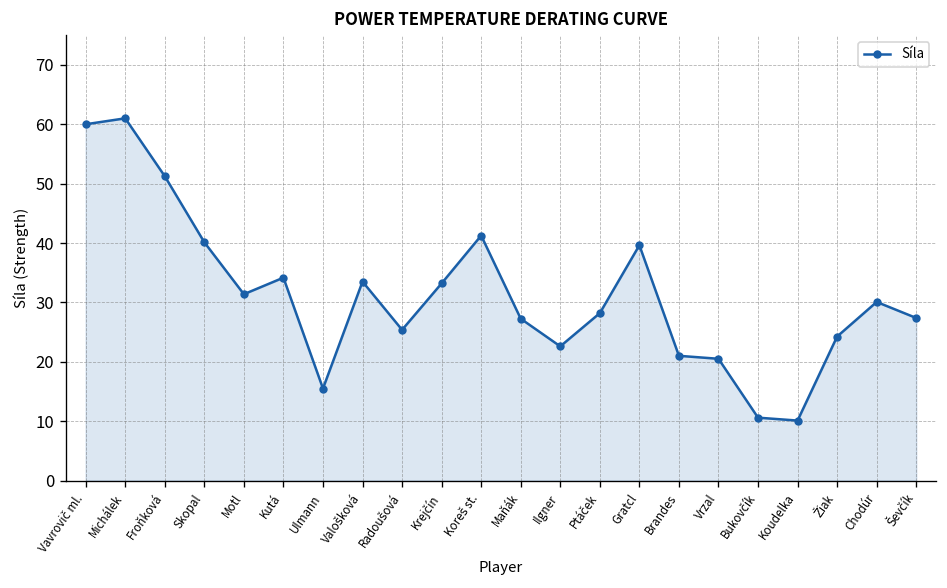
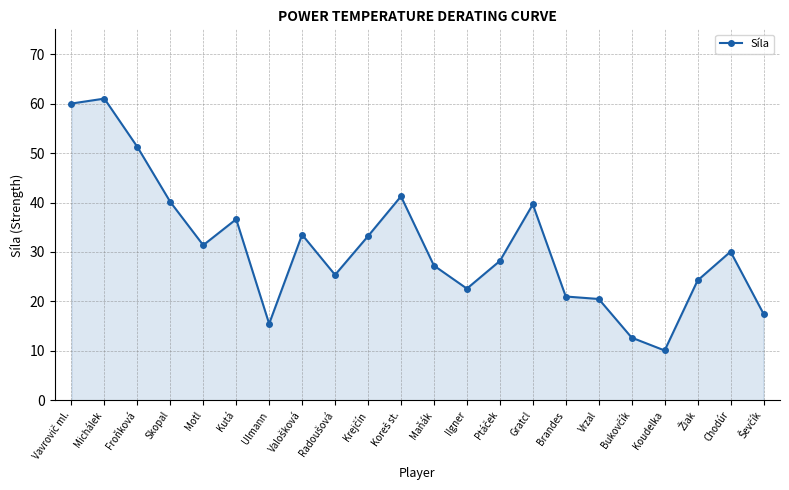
Kutá: 34 -> 37
Bukovčík: 11 -> 13
Ševčík: 27 -> 18
